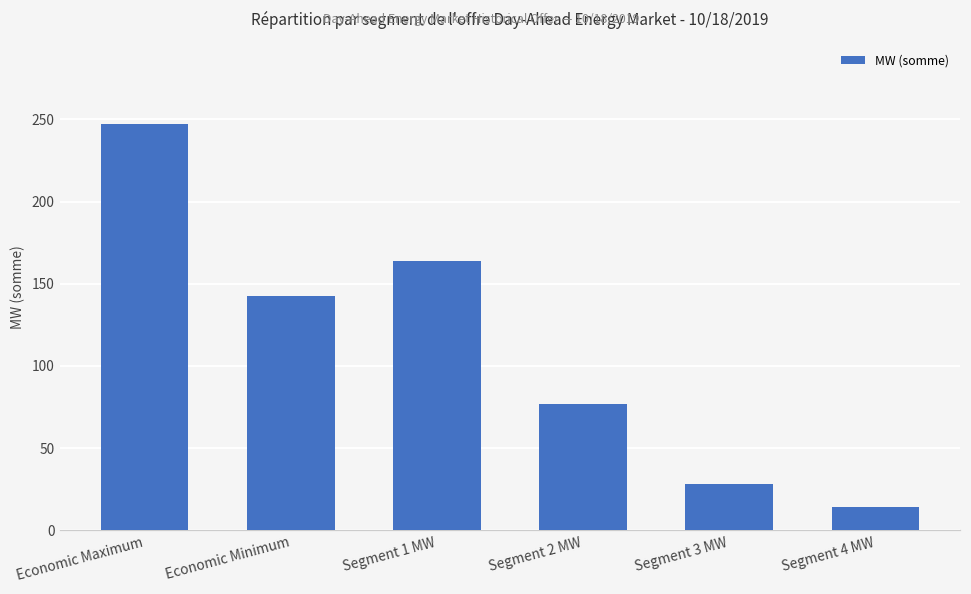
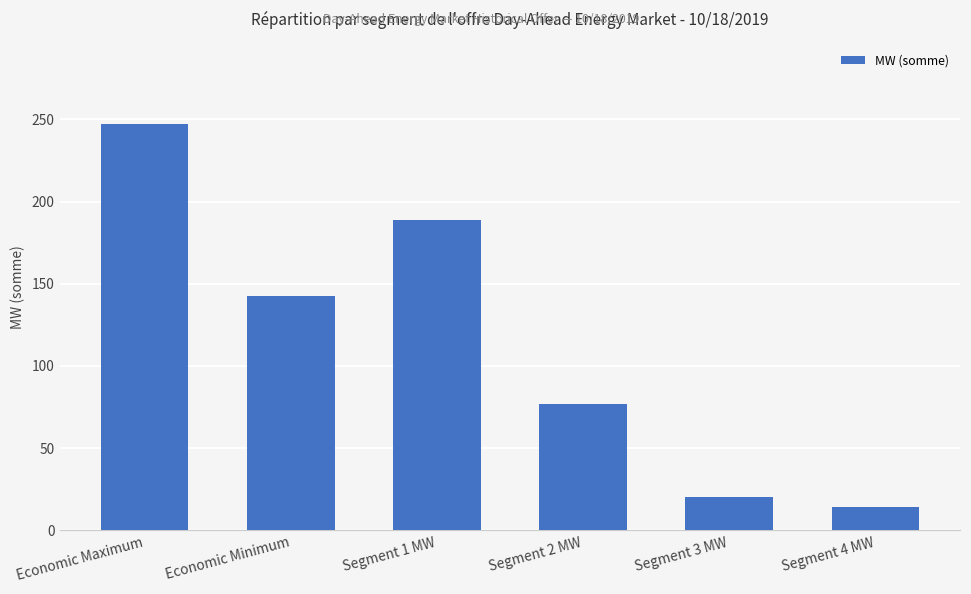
Segment 1 MW: 164 -> 189
Segment 3 MW: 28 -> 21
